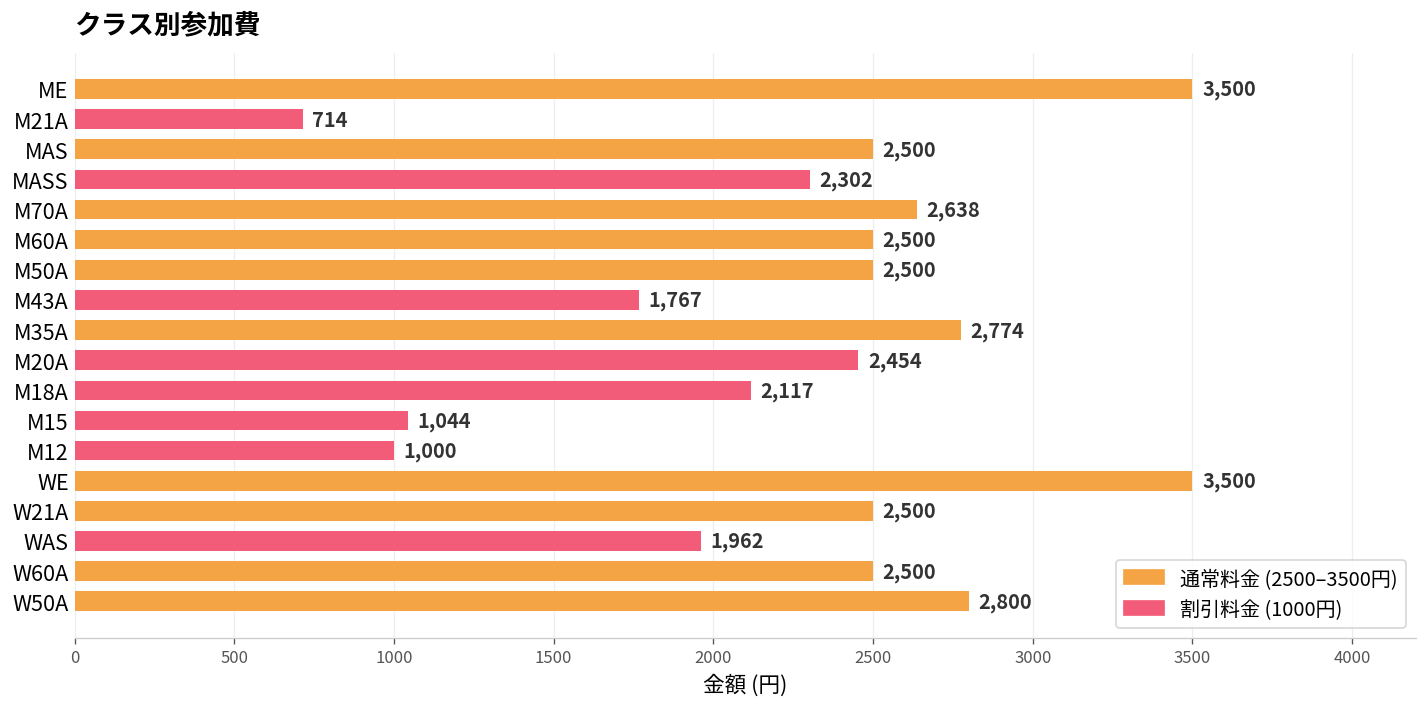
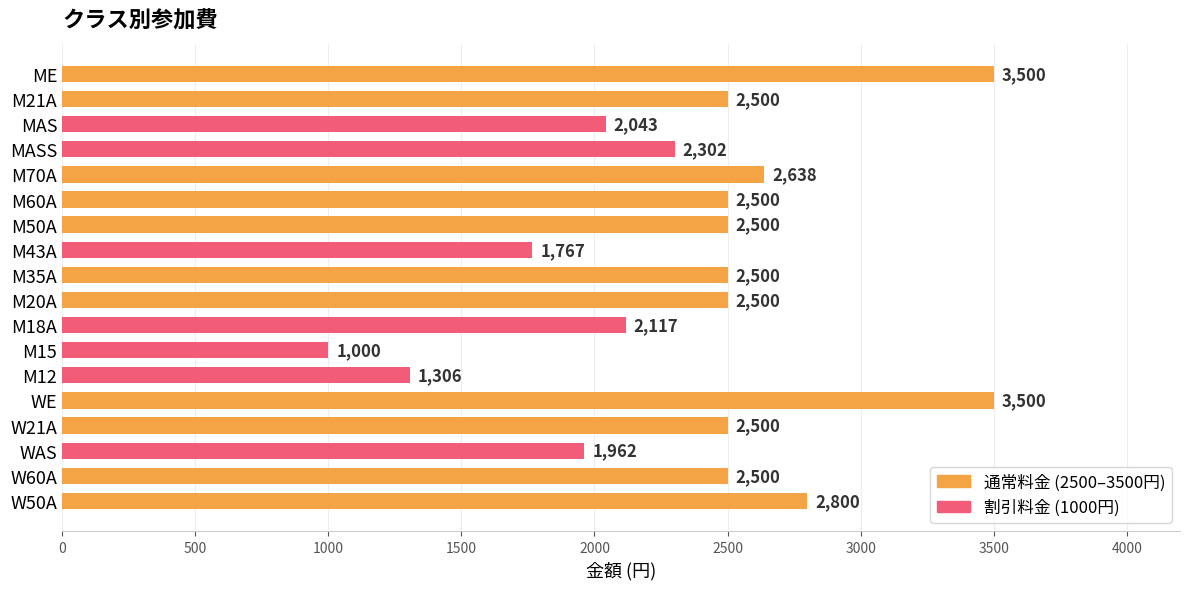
M21A: 714 -> 2,500
MAS: 2,500 -> 2,043
M35A: 2,774 -> 2,500
M20A: 2,454 -> 2,500
M15: 1,044 -> 1,000
M12: 1,000 -> 1,306
